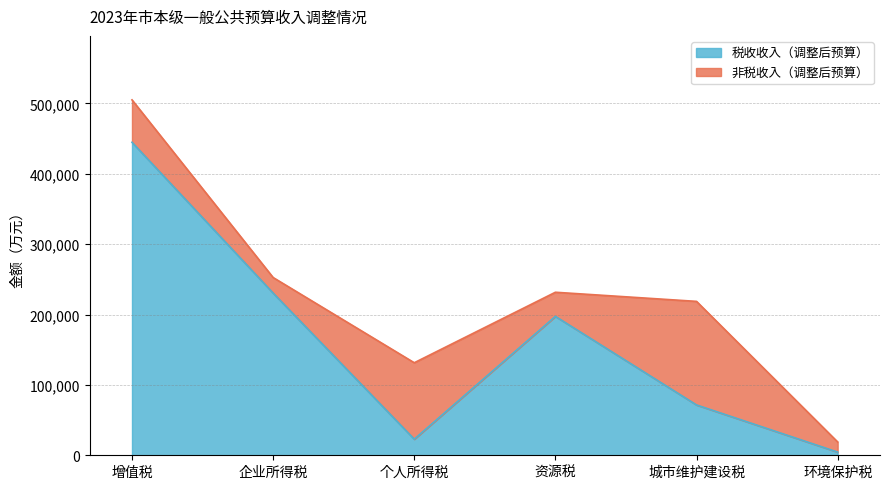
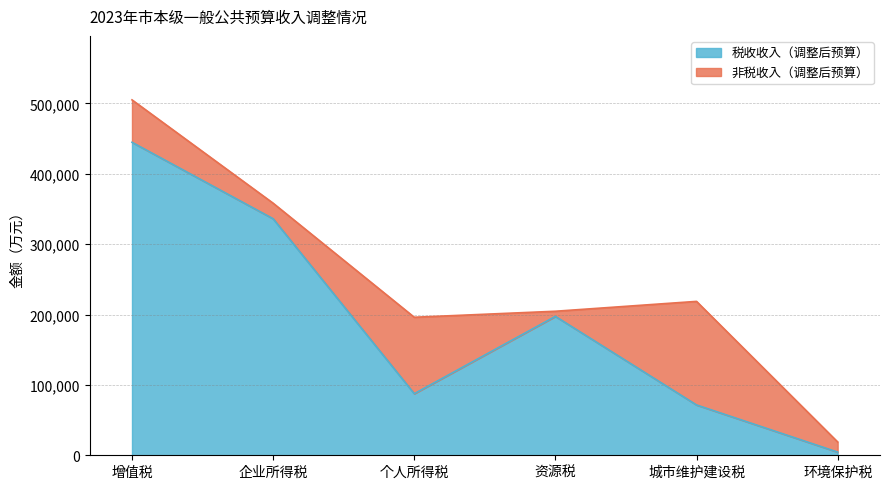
税收收入（调整后预算）, 企业所得税: 230,000 -> 340,000
税收收入（调整后预算）, 个人所得税: 20,000 -> 90,000
非税收入（调整后预算）, 资源税: 30,000 -> 10,000
